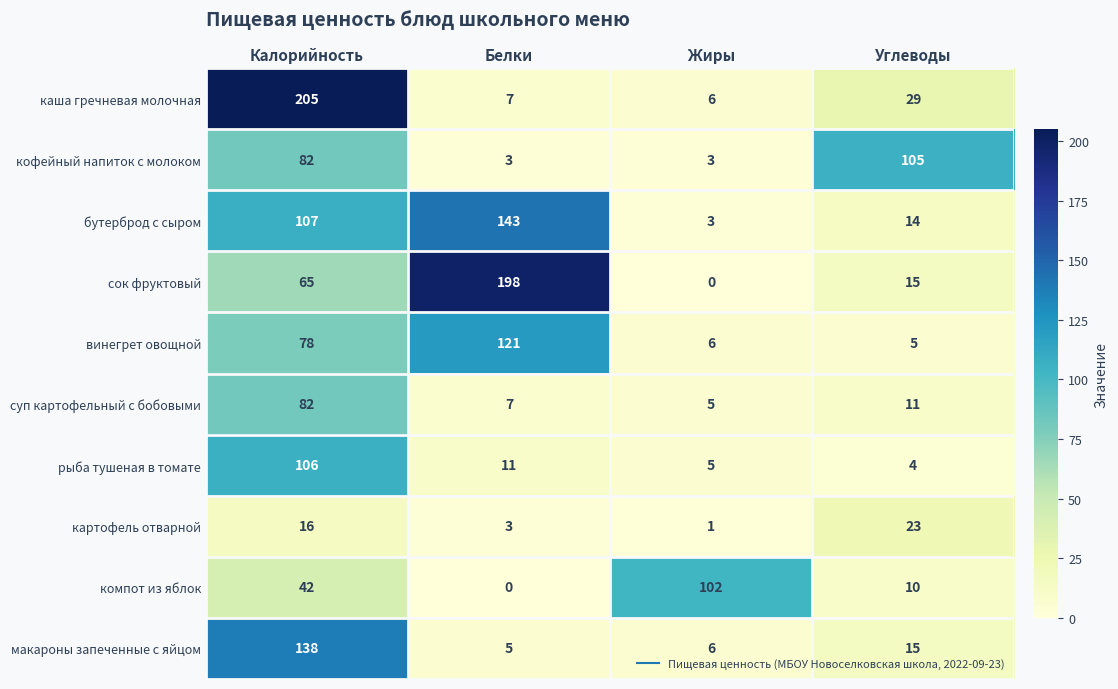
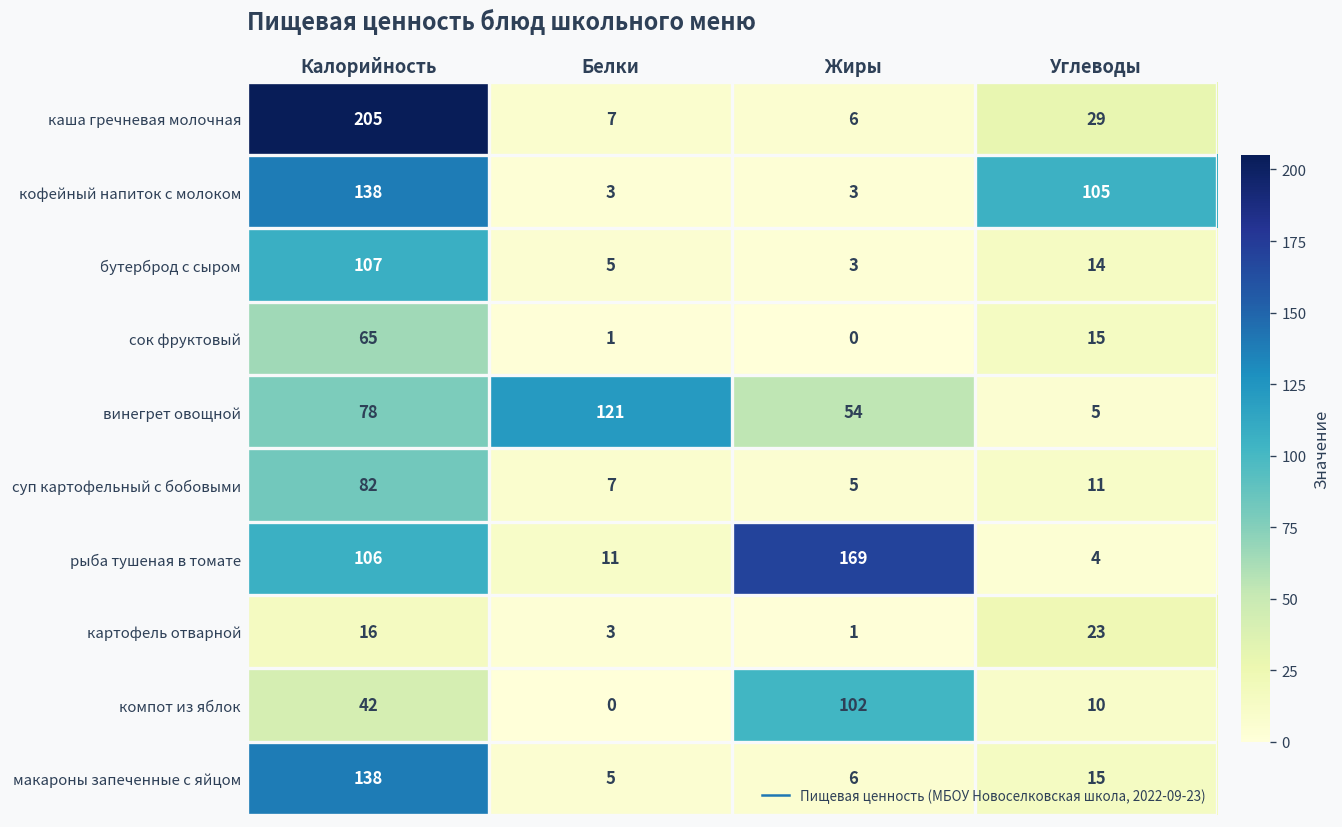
кофейный напиток с молоком, Калорийность: 82 -> 138
бутерброд с сыром, Белки: 143 -> 5
сок фруктовый, Белки: 198 -> 1
винегрет овощной, Жиры: 6 -> 54
рыба тушеная в томате, Жиры: 5 -> 169
